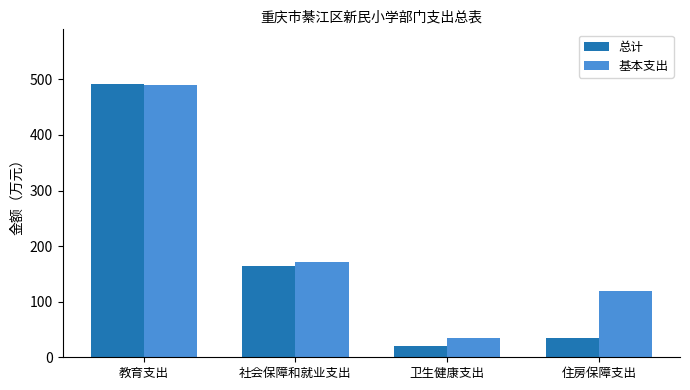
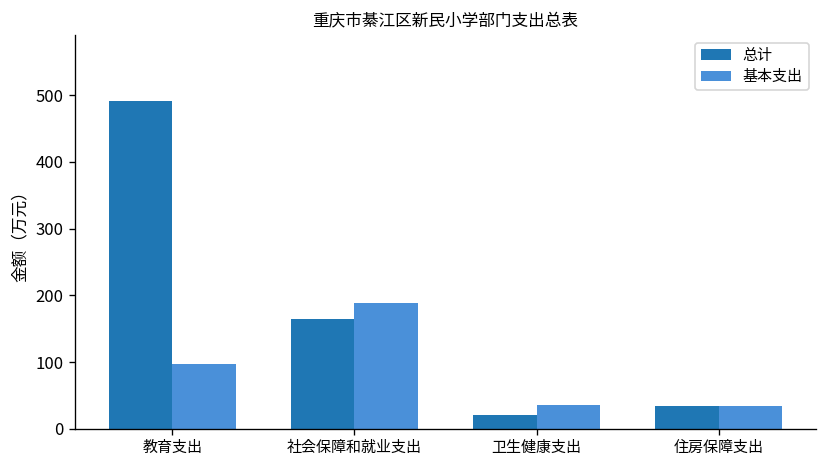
基本支出, 教育支出: 490 -> 100
基本支出, 社会保障和就业支出: 170 -> 190
基本支出, 住房保障支出: 120 -> 30
